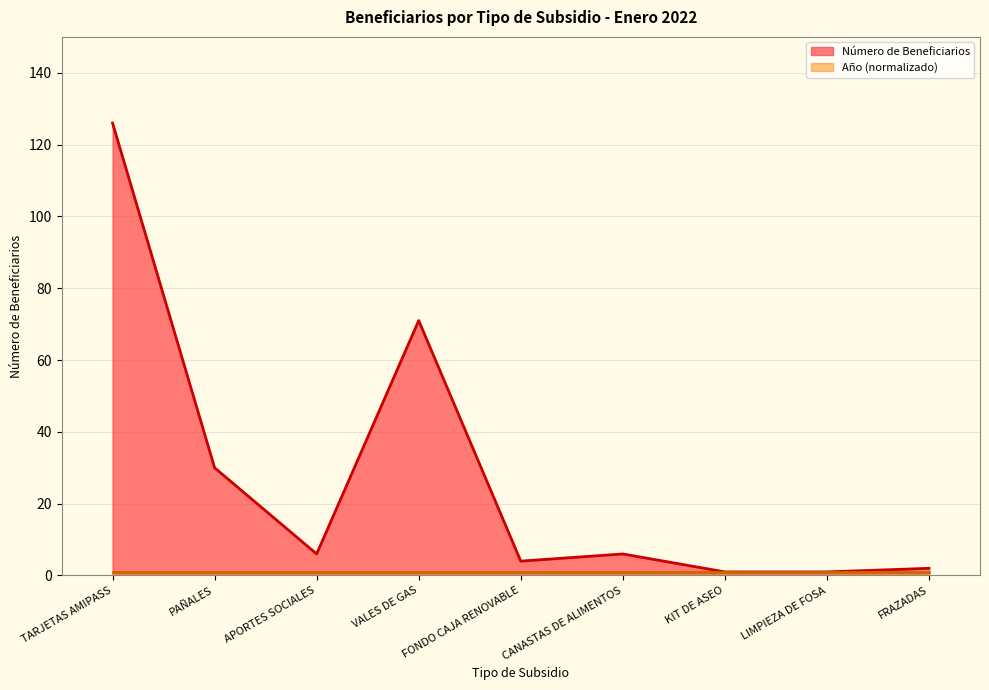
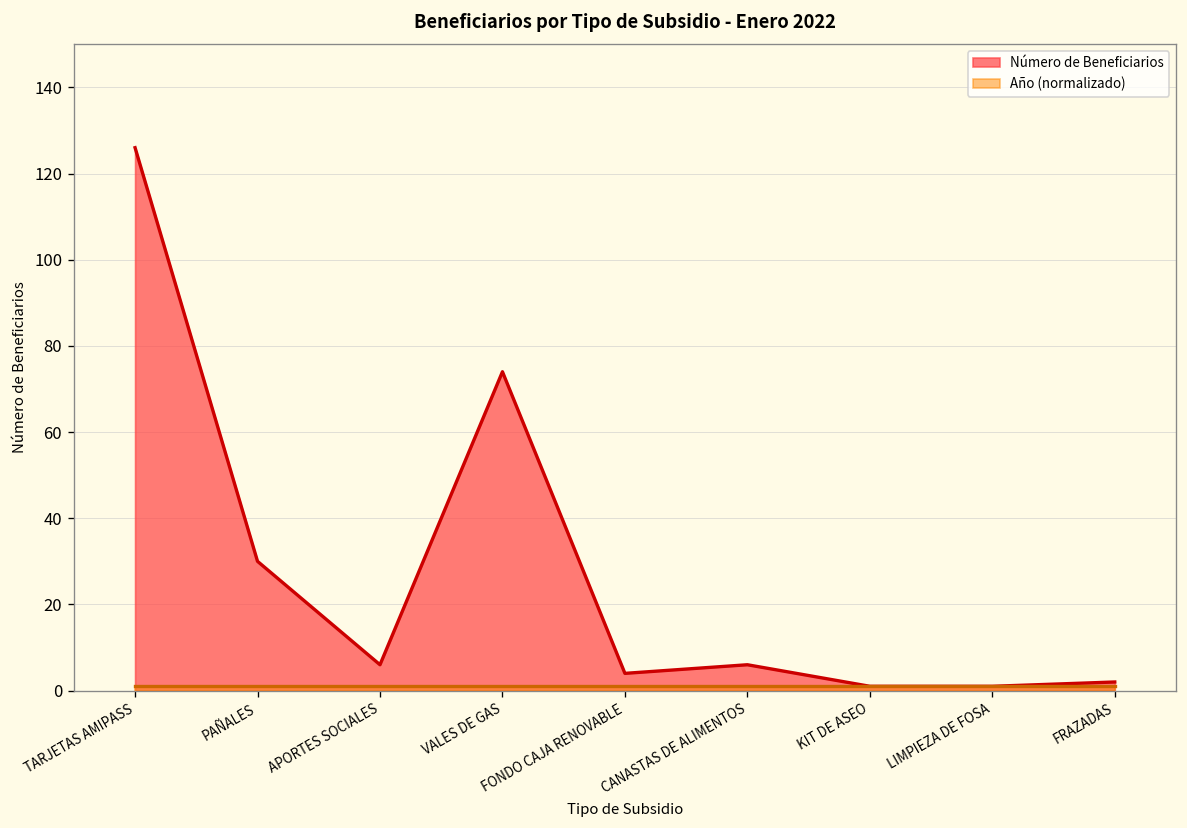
Número de Beneficiarios, VALES DE GAS: 71 -> 74
